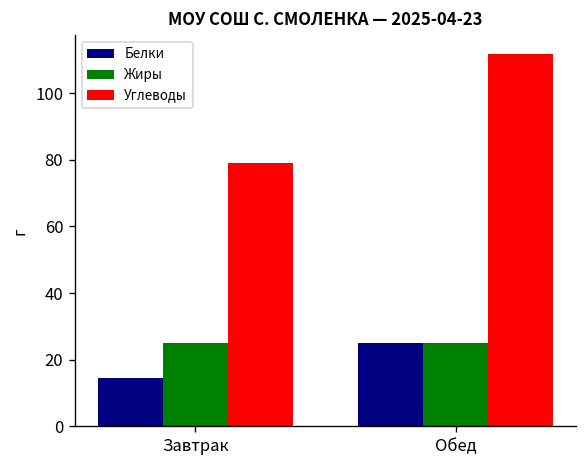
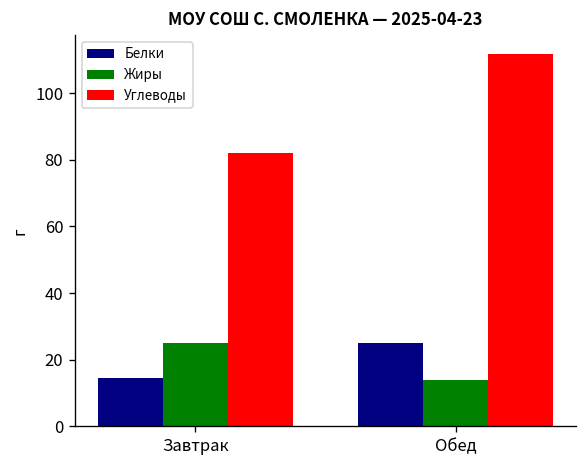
Углеводы, Завтрак: 79 -> 82
Жиры, Обед: 25 -> 14
